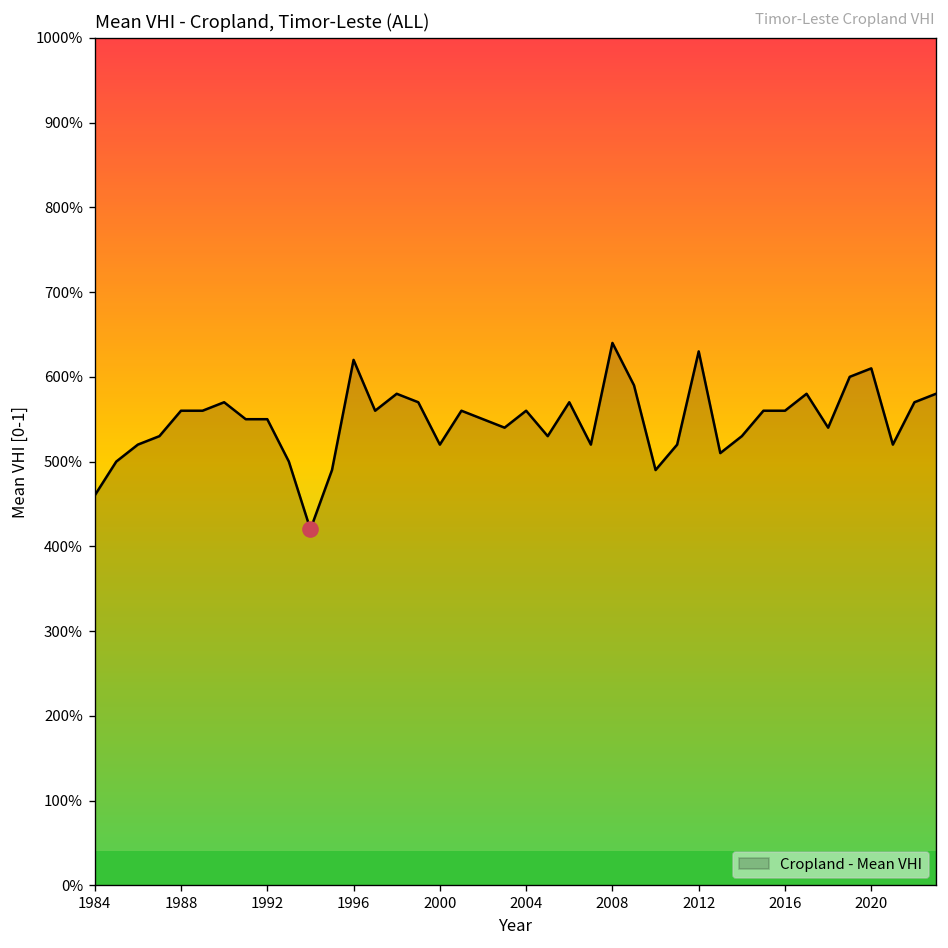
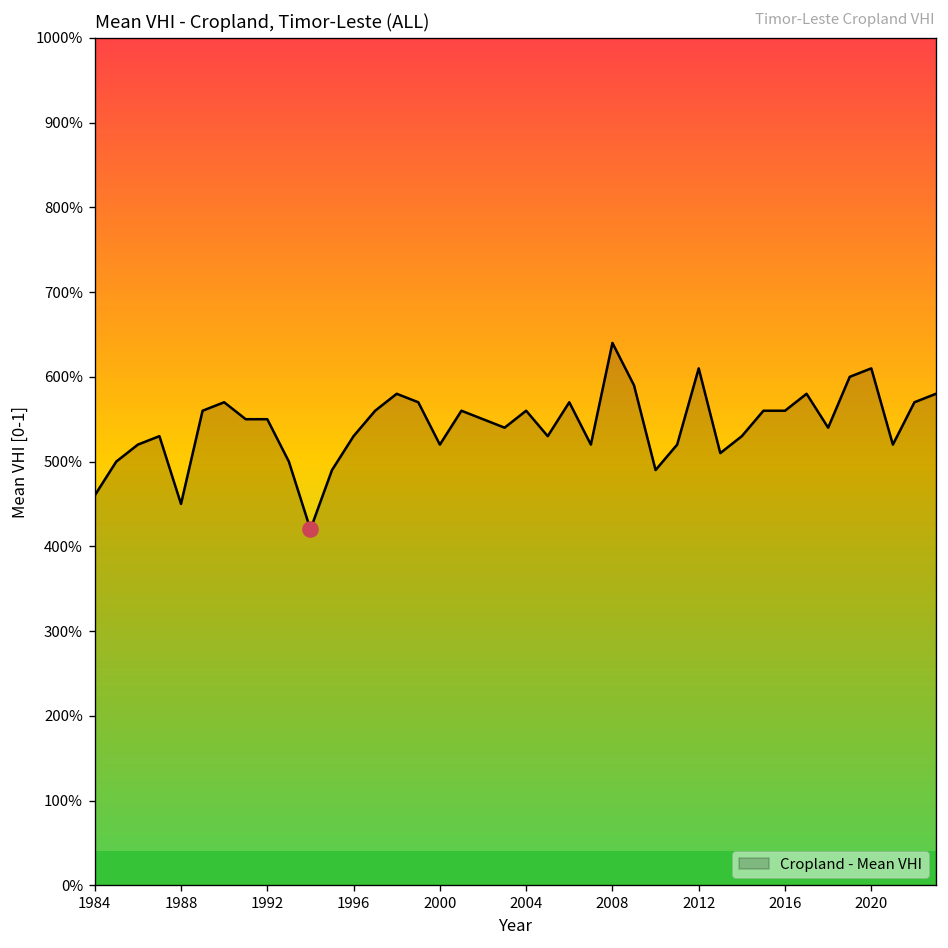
Cropland - Mean VHI, 1988: 560% -> 450%
Cropland - Mean VHI, 1996: 620% -> 530%
Cropland - Mean VHI, 2012: 630% -> 610%
